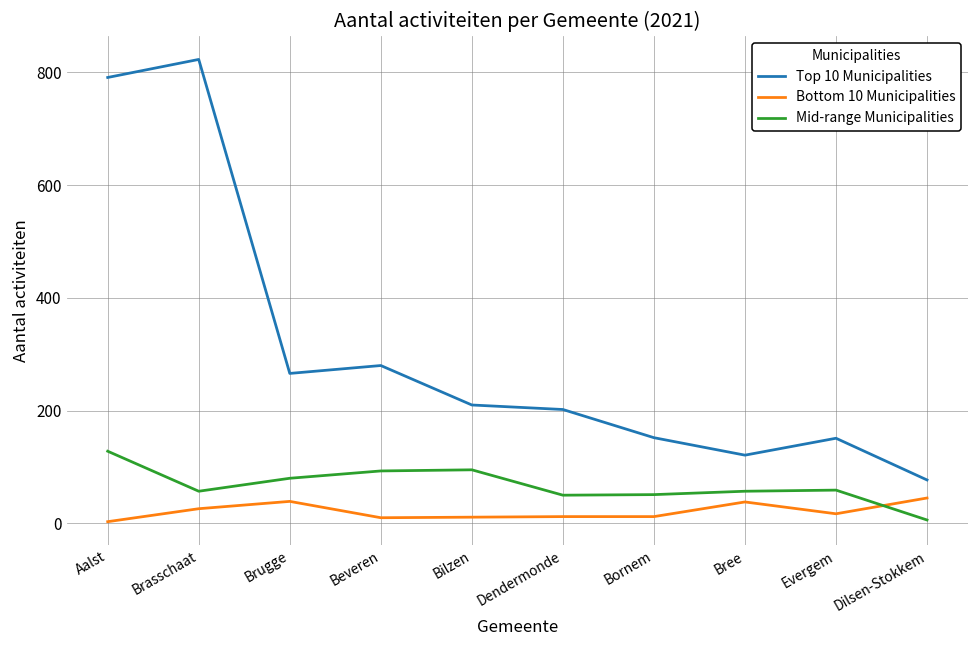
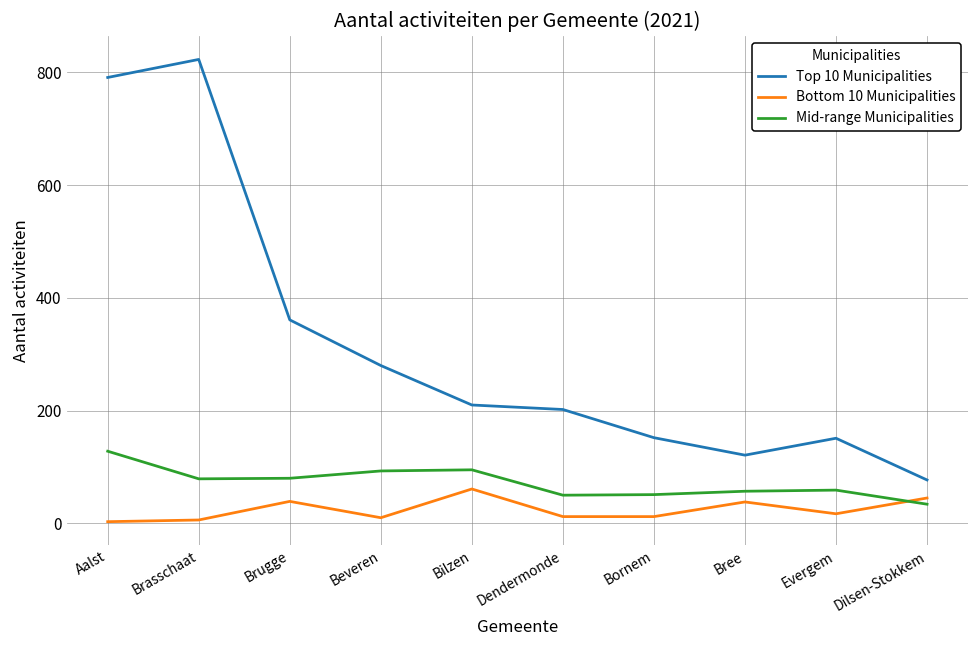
Bottom 10 Municipalities, Brasschaat: 30 -> 10
Mid-range Municipalities, Brasschaat: 60 -> 80
Top 10 Municipalities, Brugge: 270 -> 360
Bottom 10 Municipalities, Bilzen: 10 -> 60
Mid-range Municipalities, Dilsen-Stokkem: 10 -> 30
